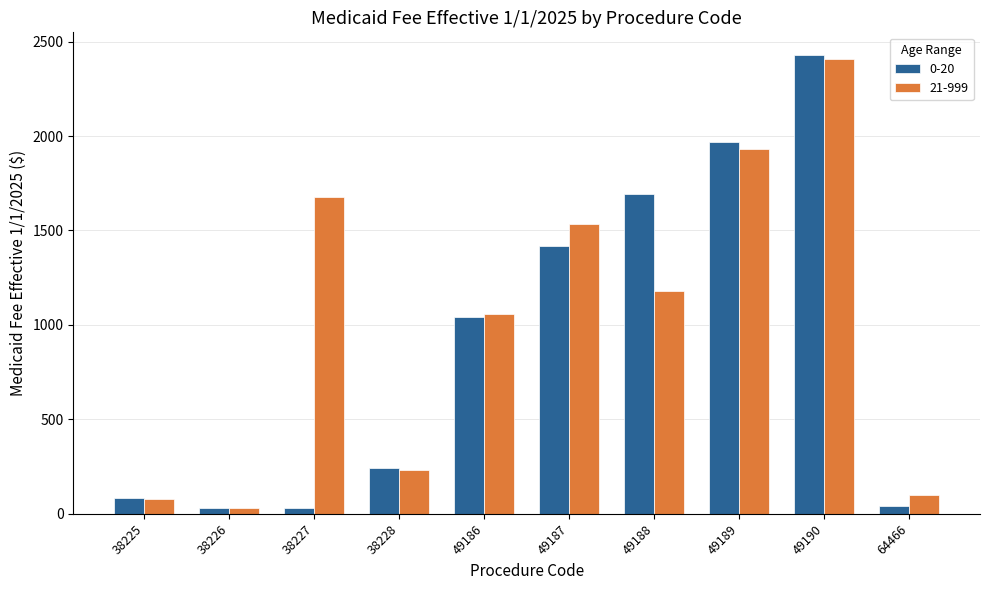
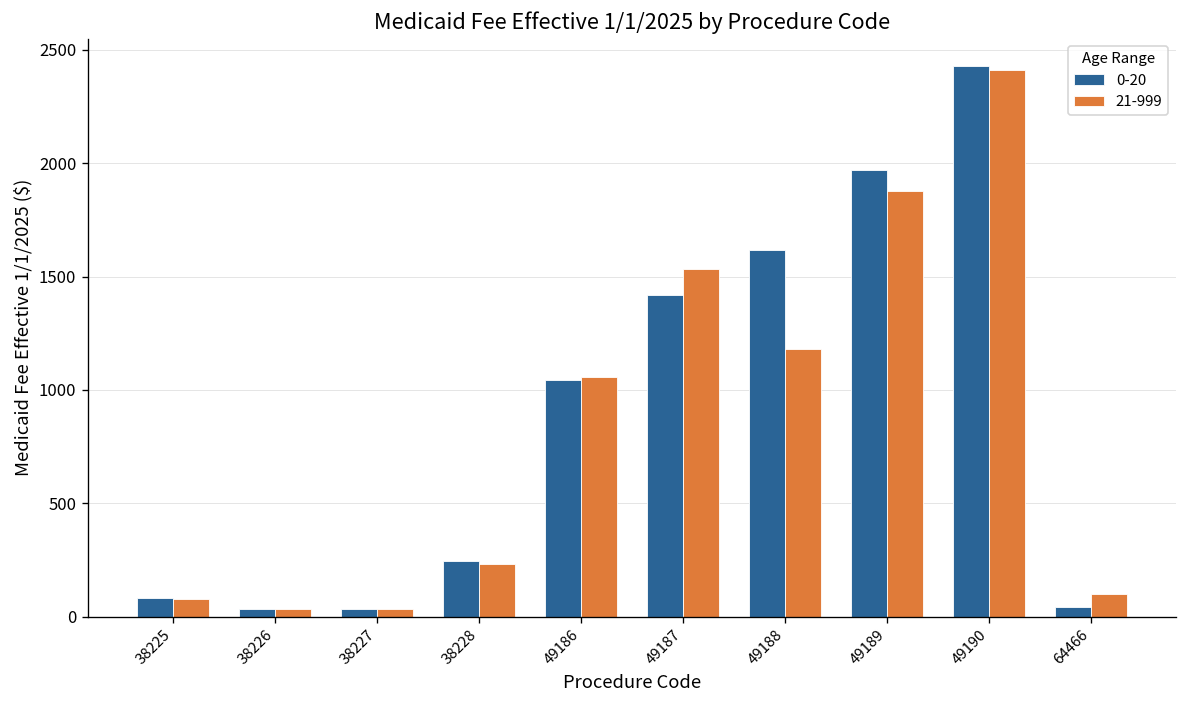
21-999, 38227: 1680 -> 30
0-20, 49188: 1690 -> 1620
21-999, 49189: 1930 -> 1880
